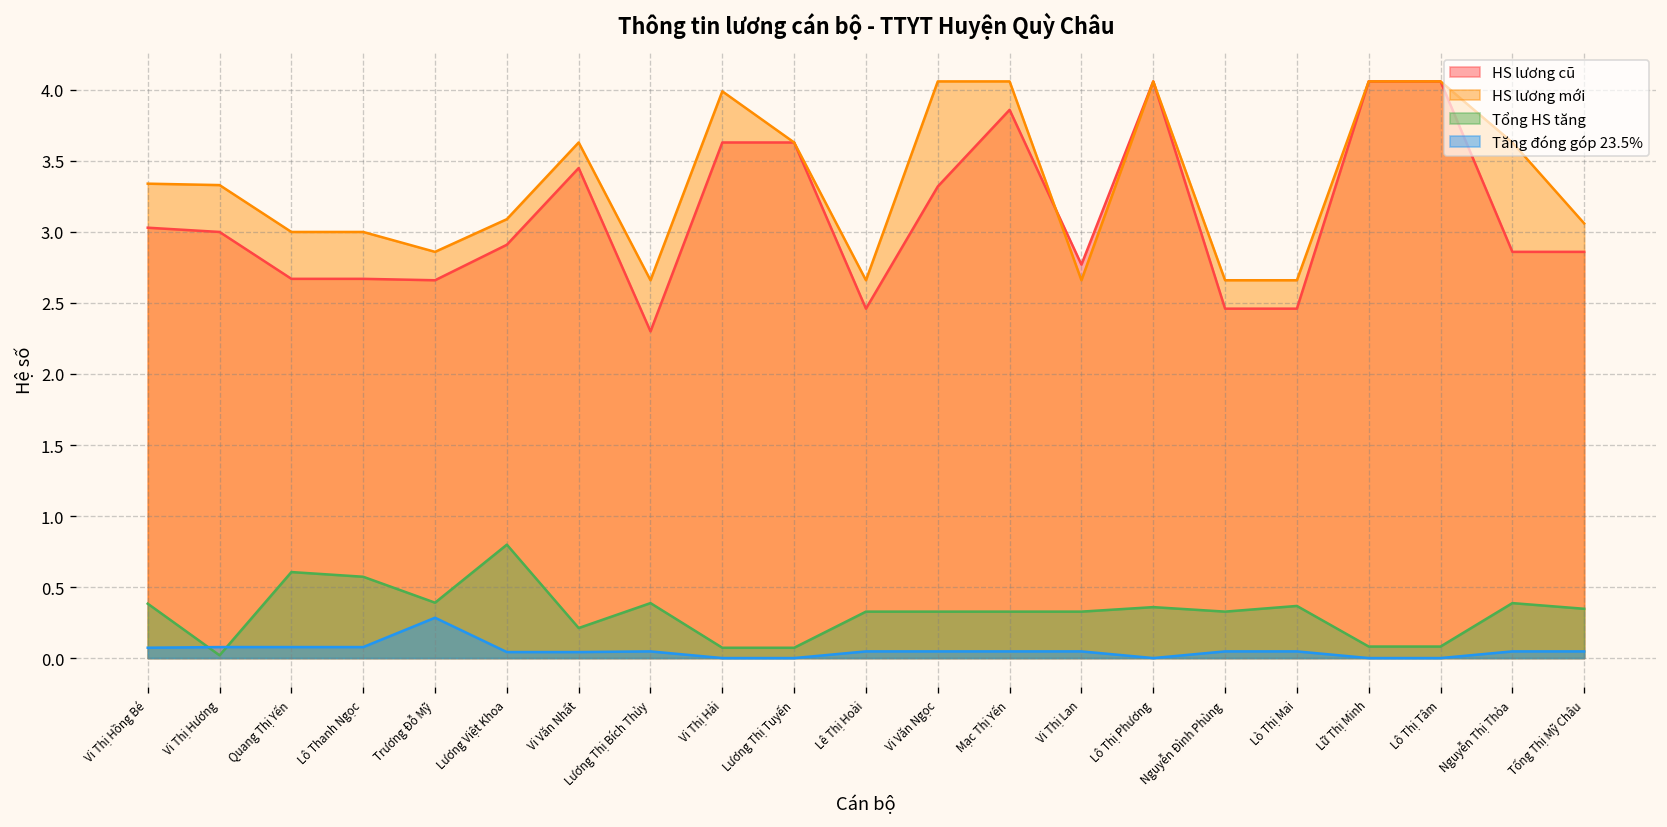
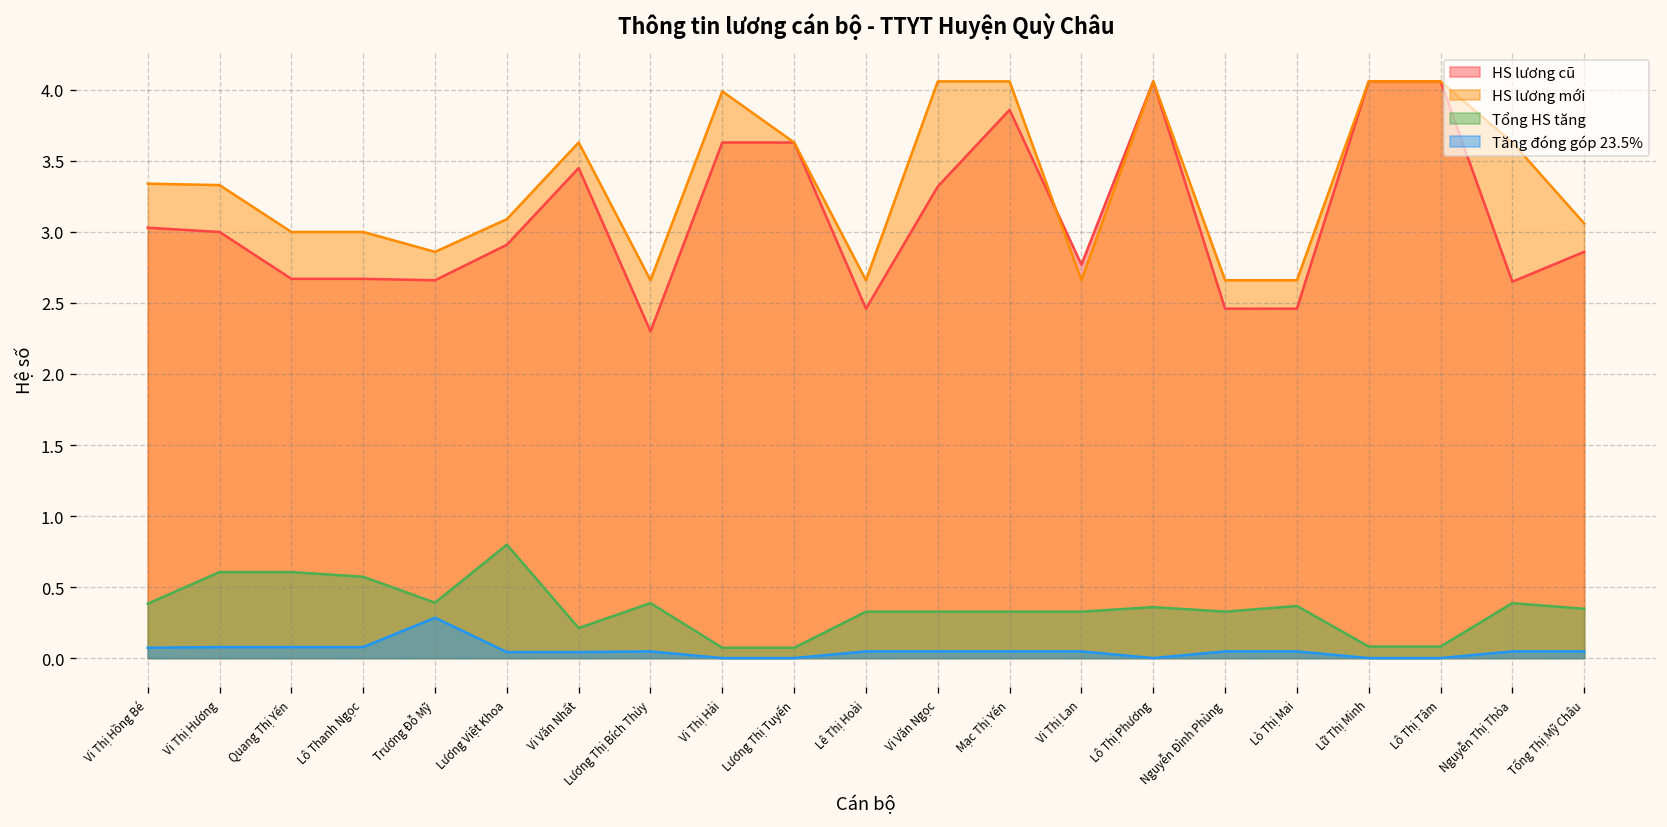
Tổng HS tăng, Vi Thị Hương: 0.02 -> 0.61
HS lương cũ, Nguyễn Thị Thỏa: 2.86 -> 2.65
